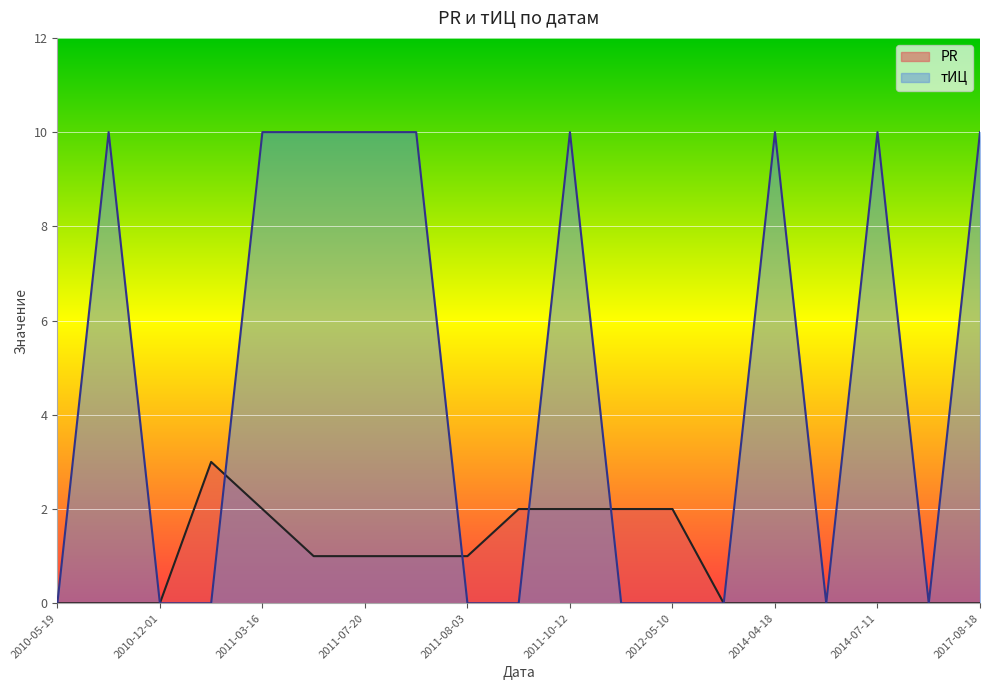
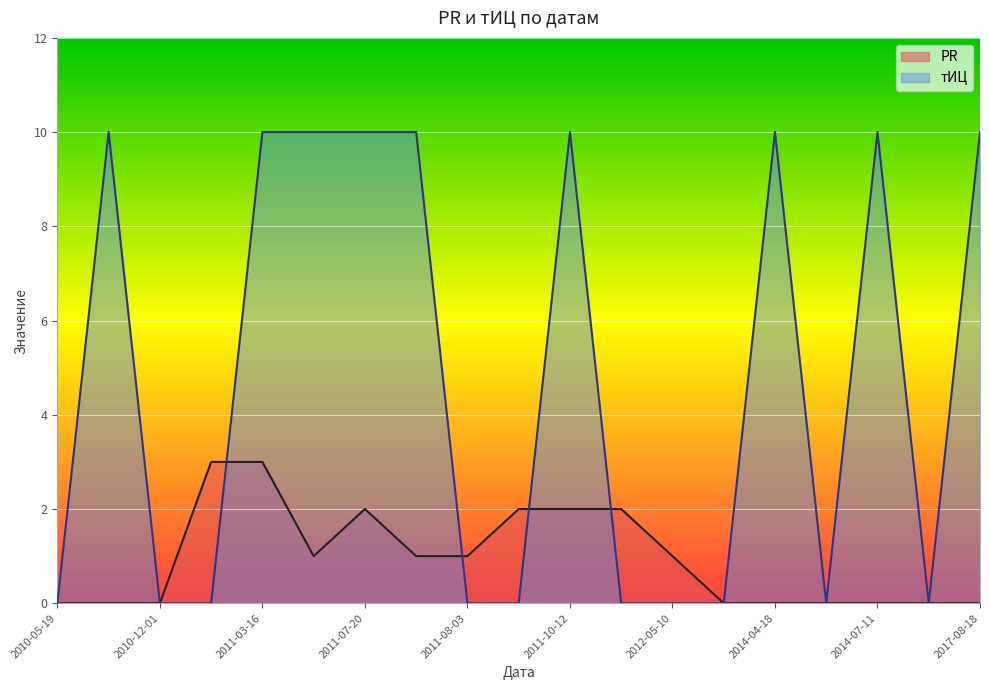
PR, 2011-03-16: 2 -> 3
PR, 2011-07-20: 1 -> 2
PR, 2012-05-10: 2 -> 1
